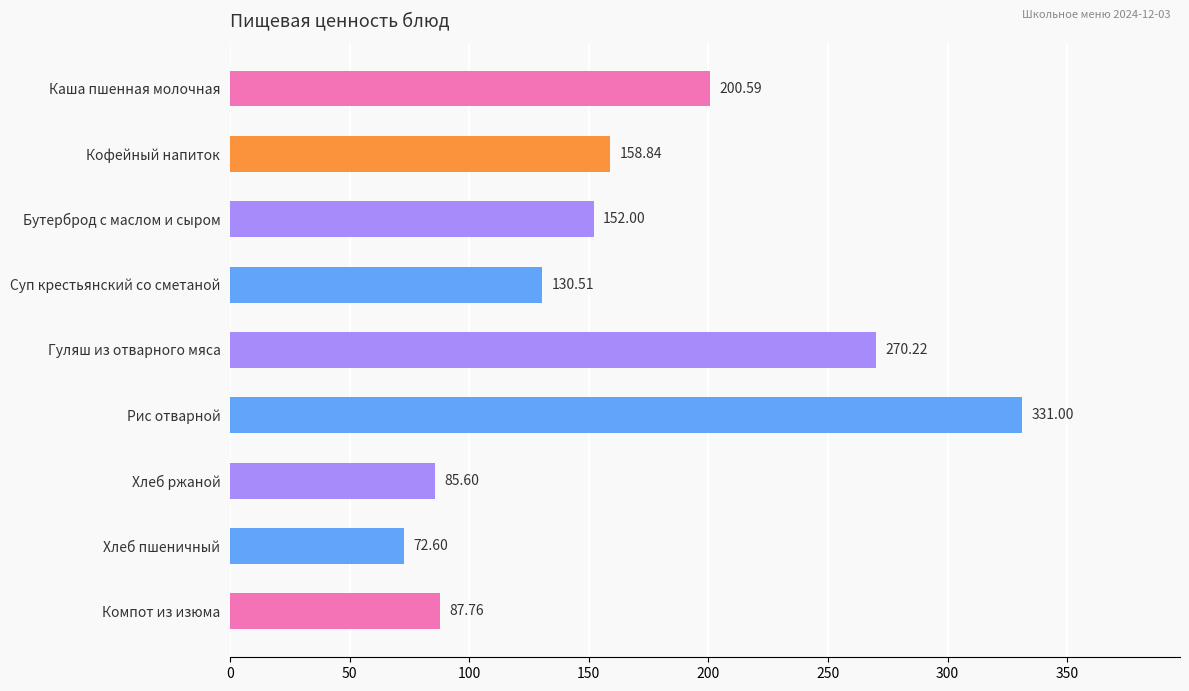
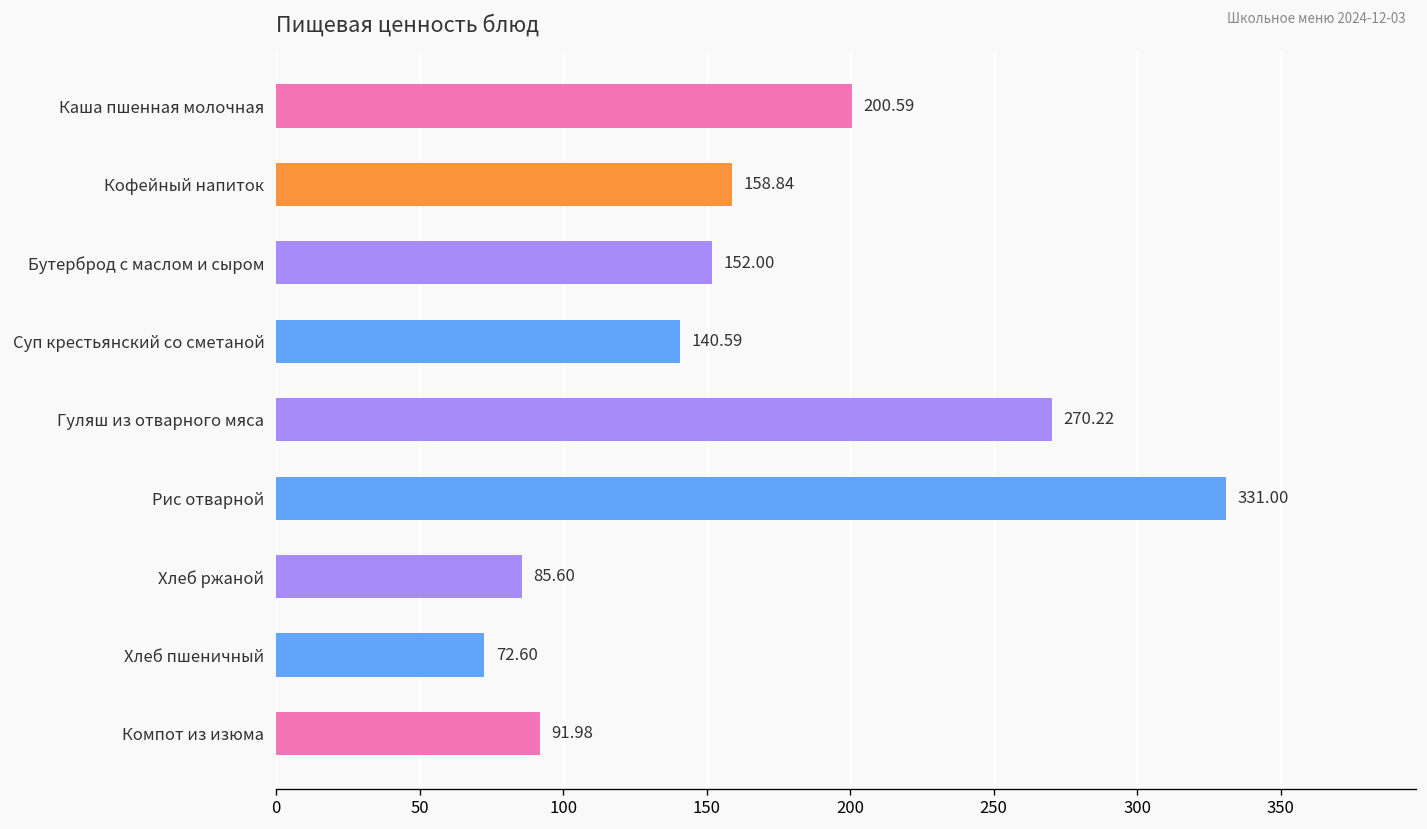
Суп крестьянский со сметаной: 130.51 -> 140.59
Компот из изюма: 87.76 -> 91.98
